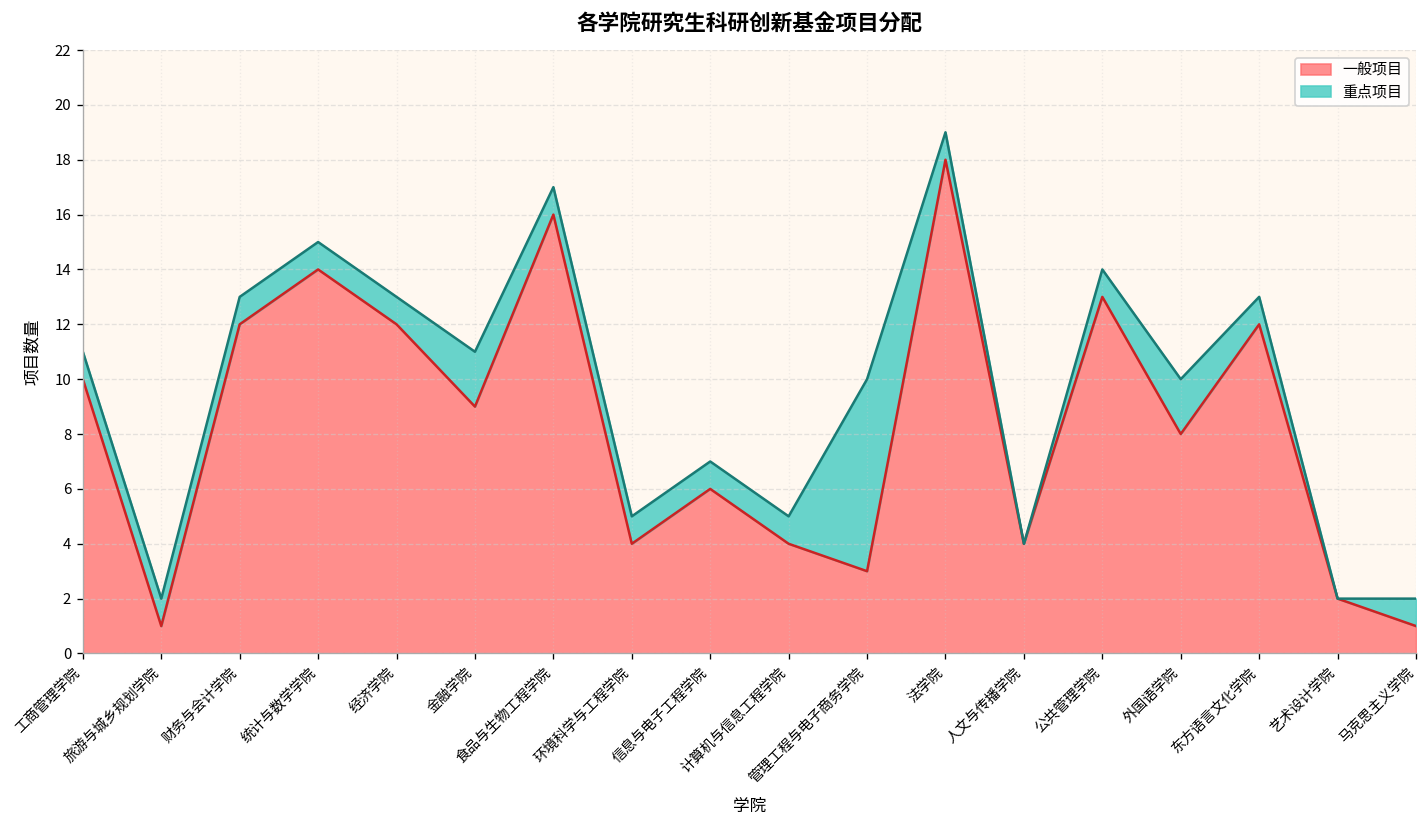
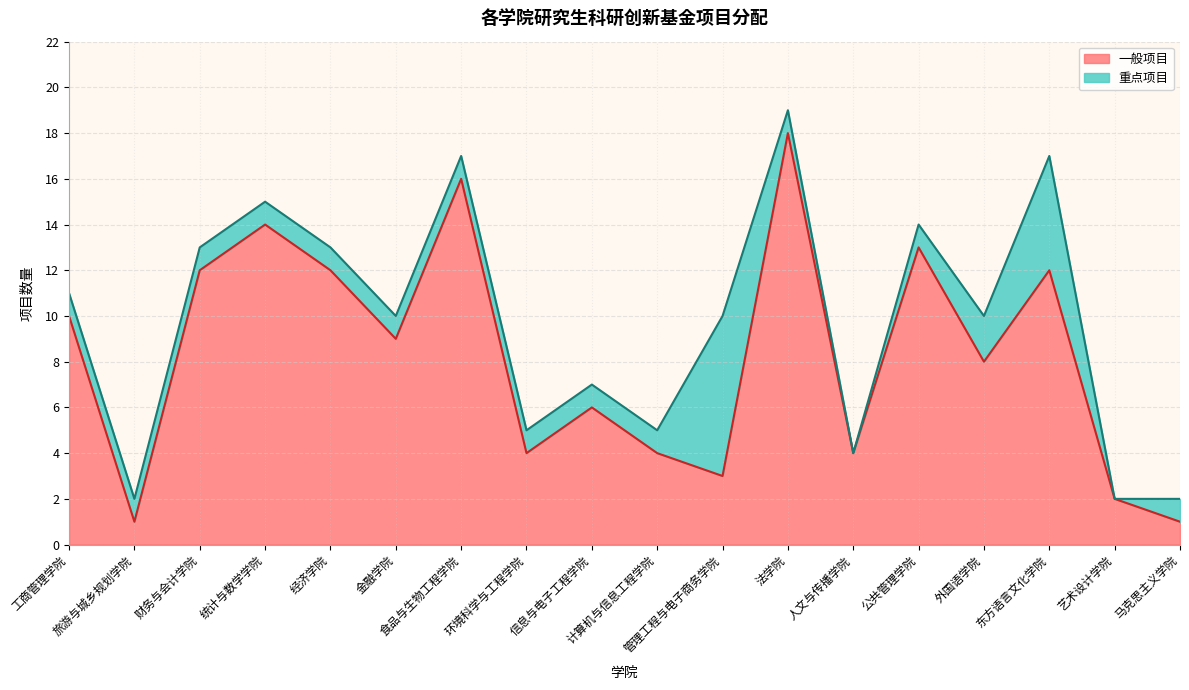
重点项目, 金融学院: 2 -> 1
重点项目, 东方语言文化学院: 1 -> 5
